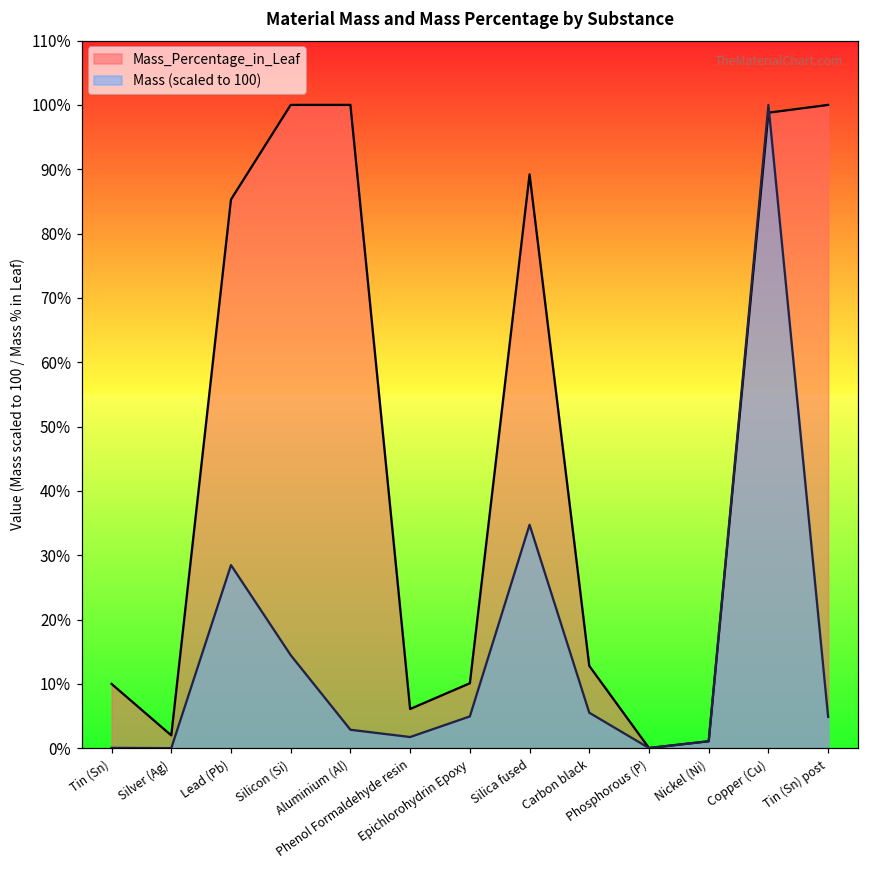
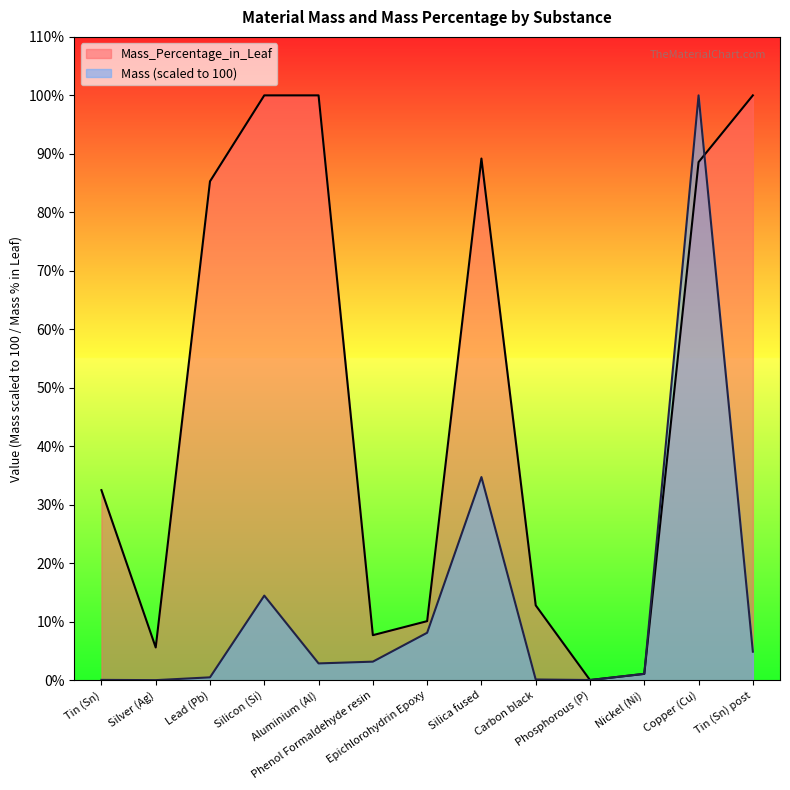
Mass_Percentage_in_Leaf, Tin (Sn): 10% -> 33%
Mass_Percentage_in_Leaf, Silver (Ag): 2% -> 6%
Mass (scaled to 100), Lead (Pb): 28% -> 0%
Mass_Percentage_in_Leaf, Phenol Formaldehyde resin: 6% -> 8%
Mass (scaled to 100), Phenol Formaldehyde resin: 2% -> 3%
Mass (scaled to 100), Epichlorohydrin Epoxy: 5% -> 8%
Mass (scaled to 100), Carbon black: 6% -> 0%
Mass_Percentage_in_Leaf, Copper (Cu): 99% -> 89%
